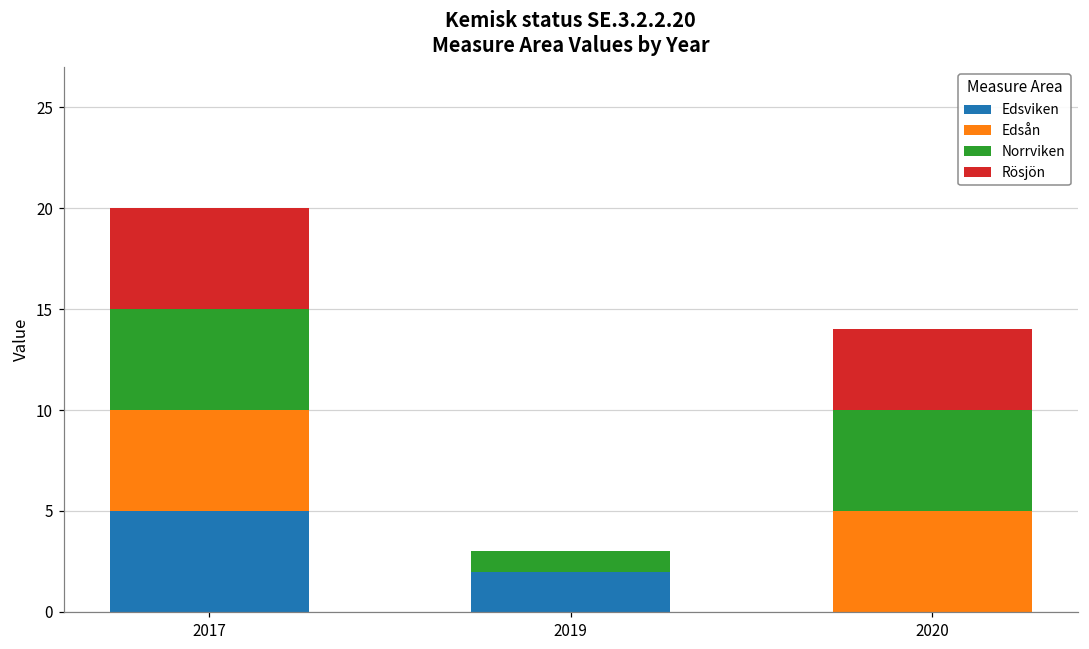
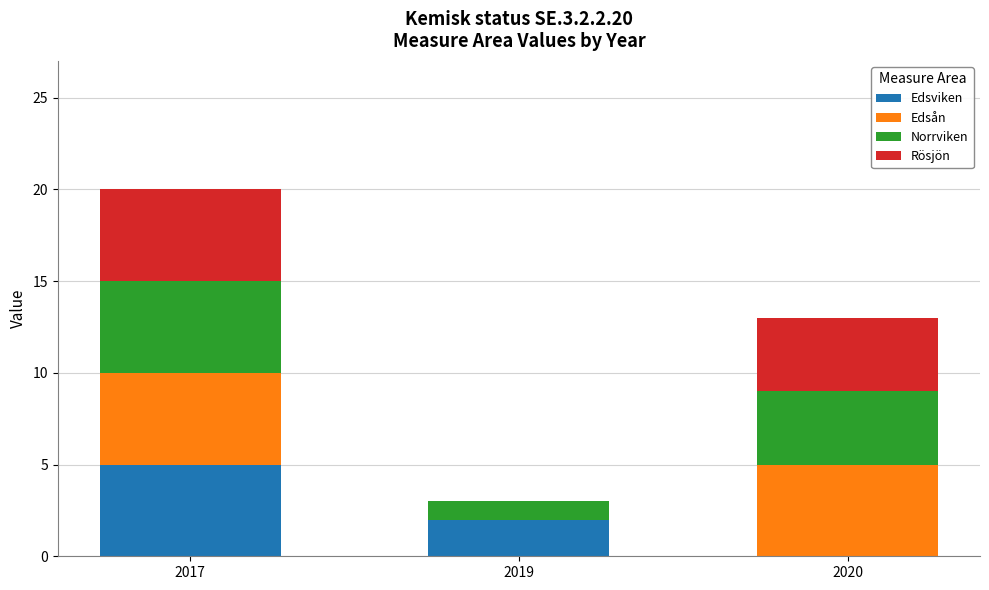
Norrviken, 2020: 5 -> 4
